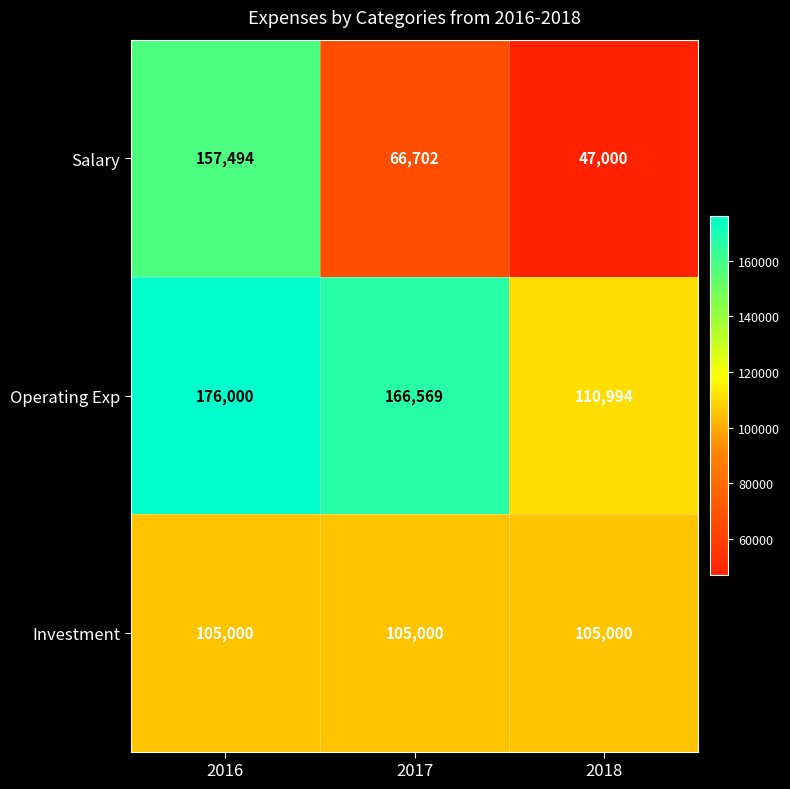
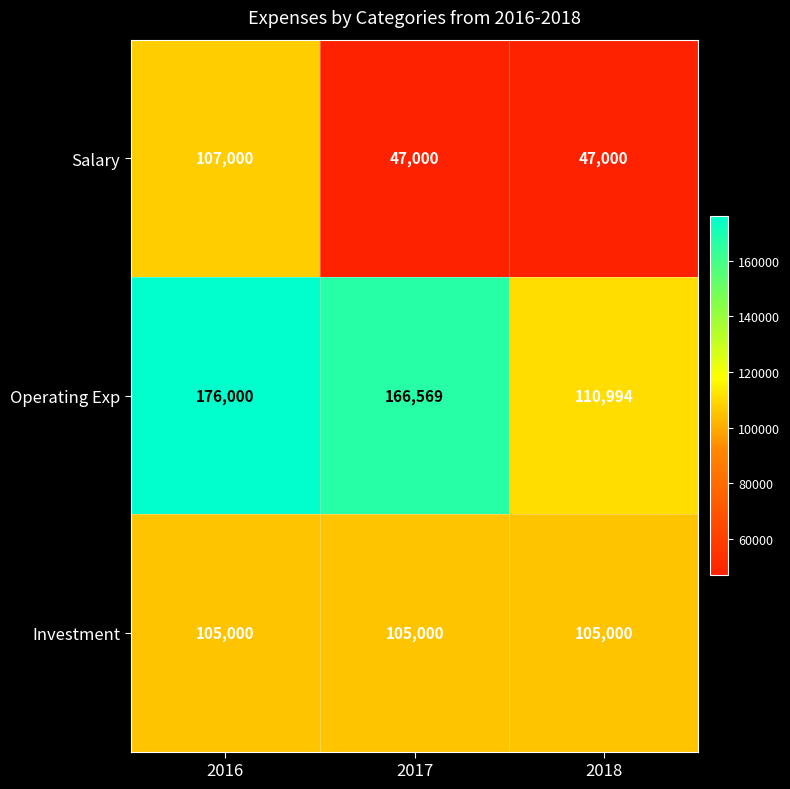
Salary, 2016: 157,494 -> 107,000
Salary, 2017: 66,702 -> 47,000
